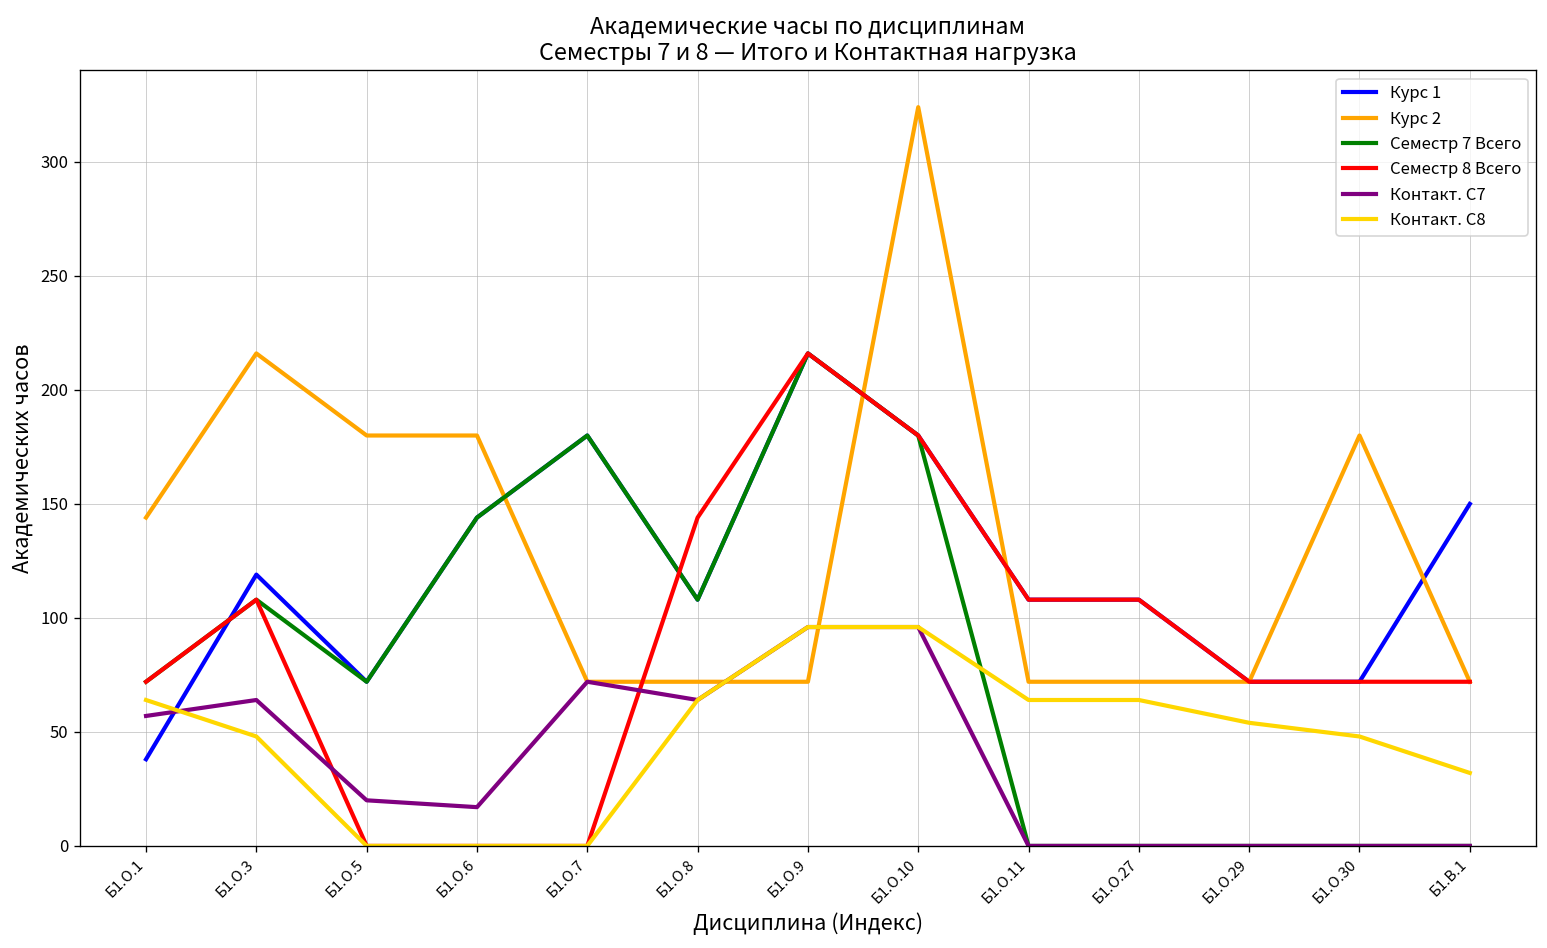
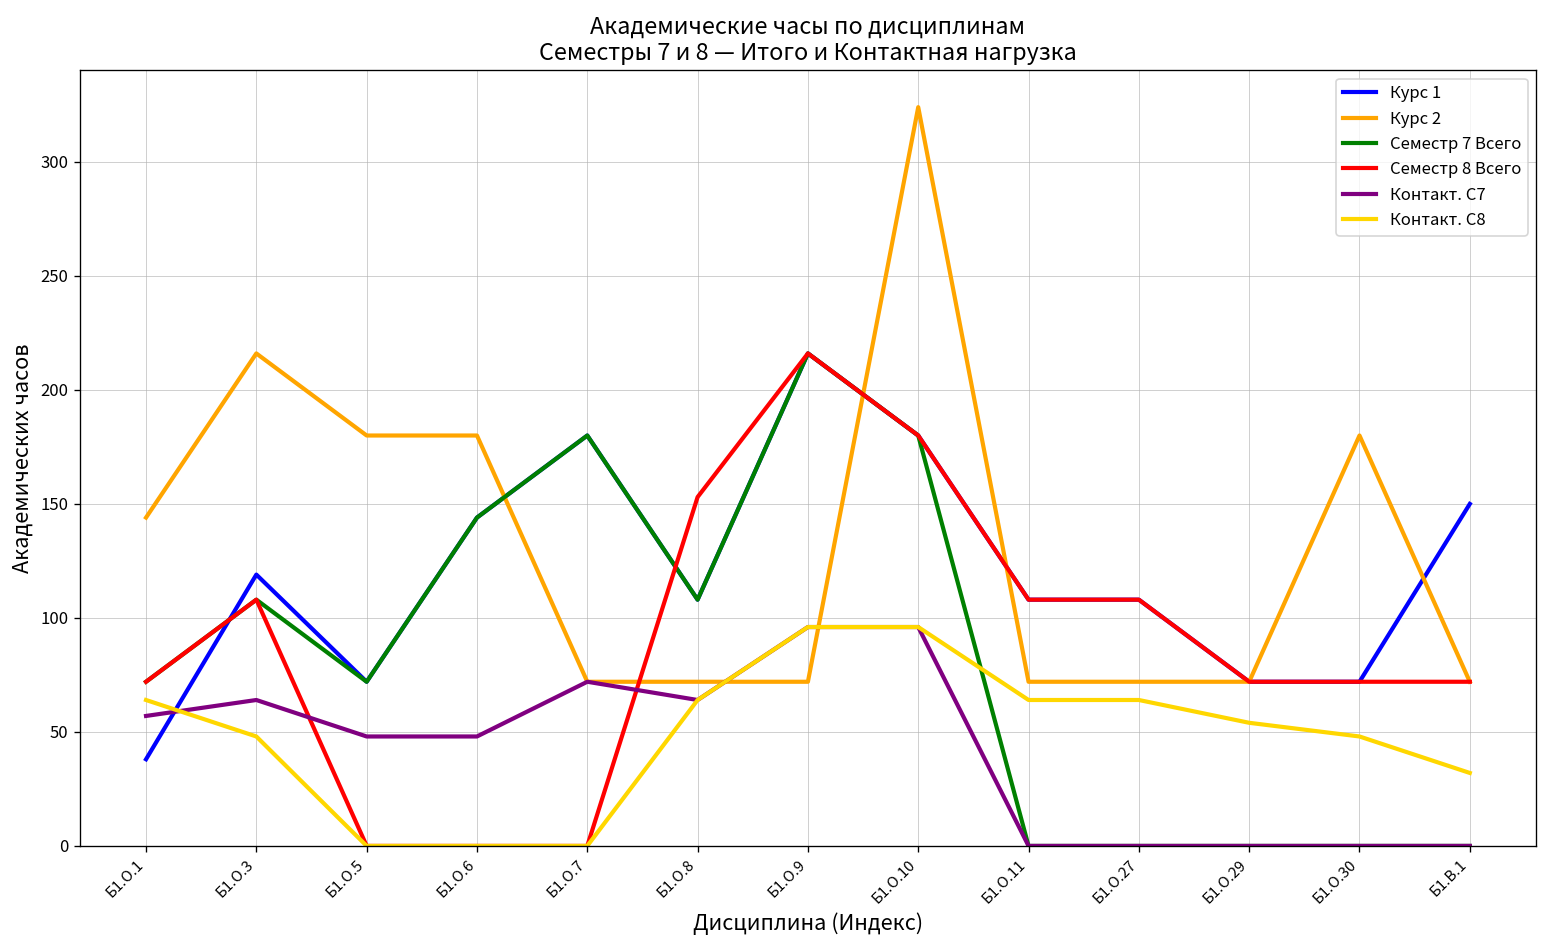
Контакт. С7, Б1.О.5: 20 -> 48
Контакт. С7, Б1.О.6: 17 -> 48
Семестр 8 Всего, Б1.О.8: 144 -> 153
